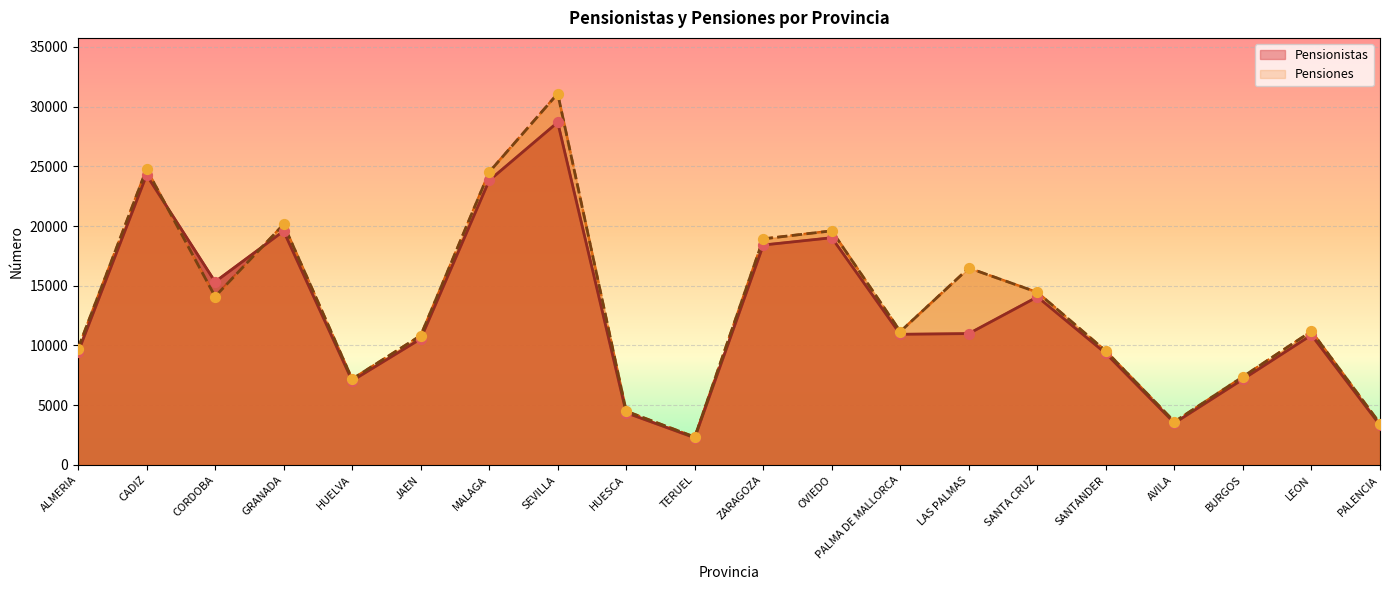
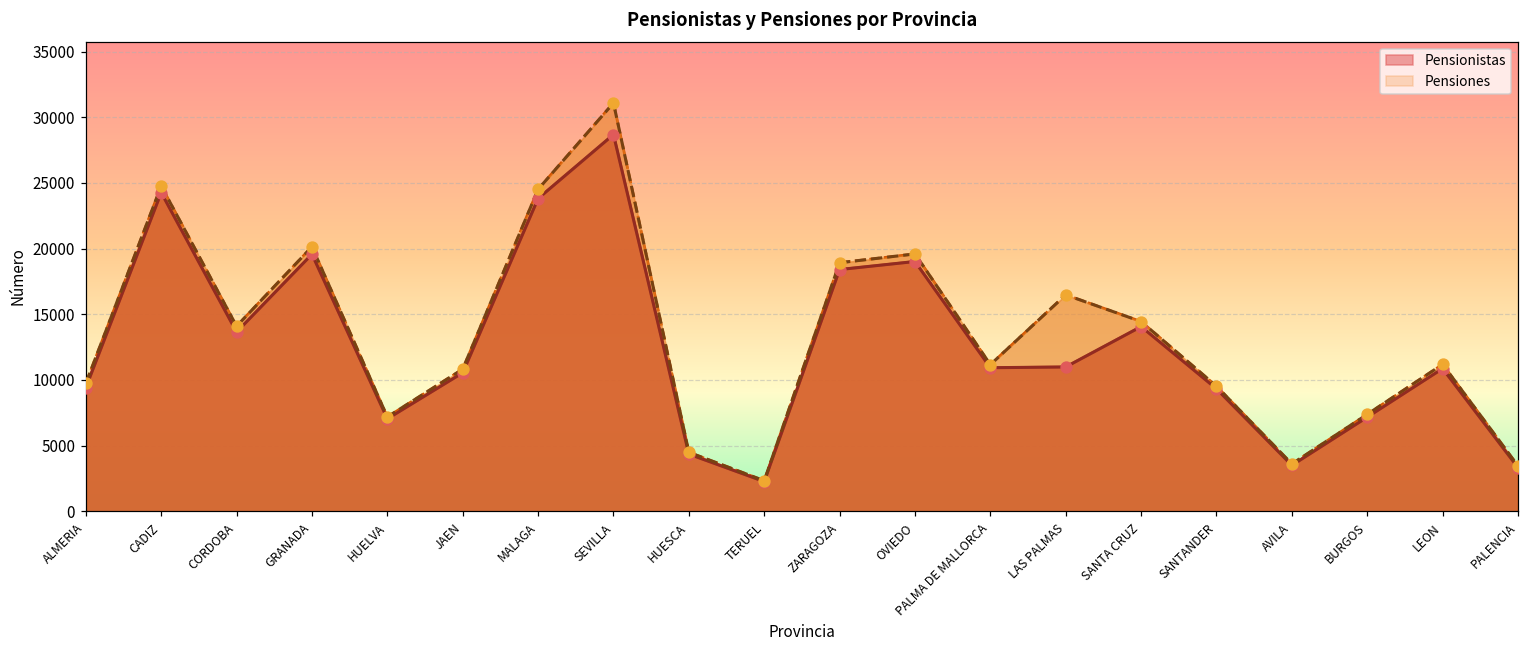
Pensionistas, CORDOBA: 15300 -> 13700
